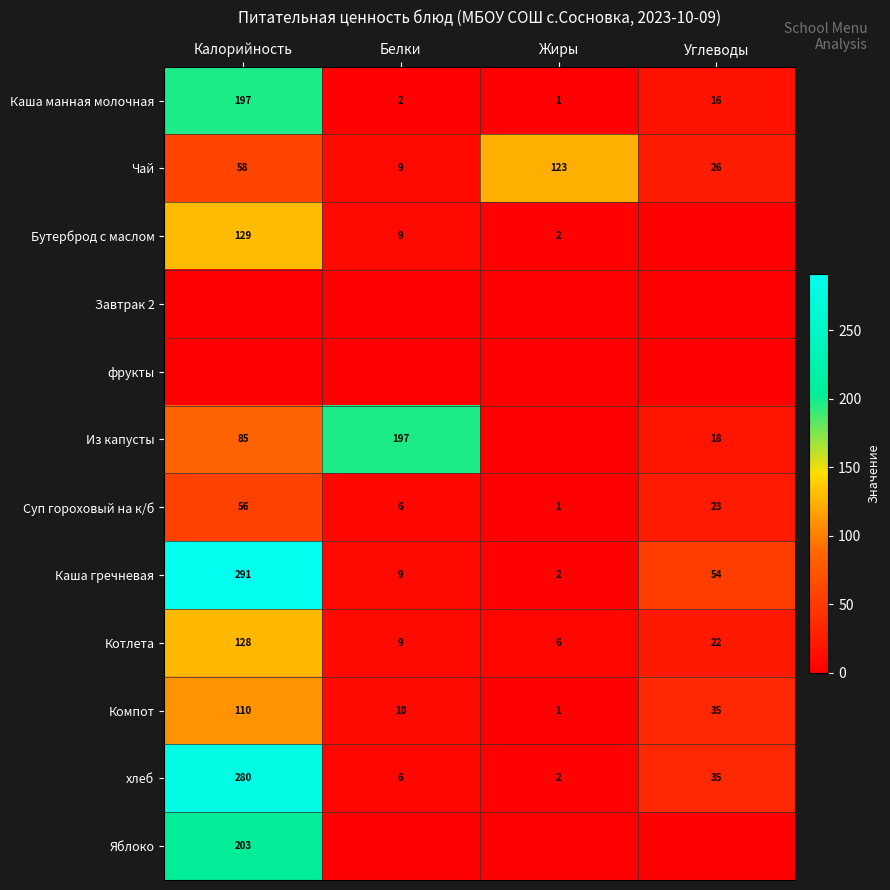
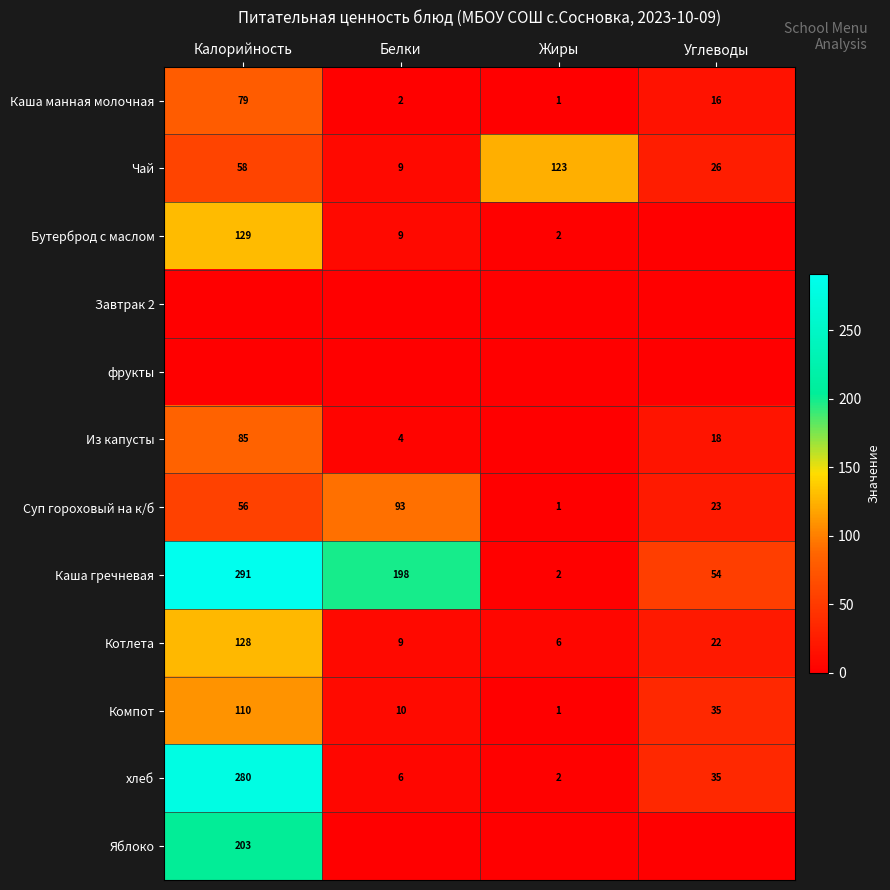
Каша манная молочная, Калорийность: 197 -> 79
Из капусты, Белки: 197 -> 4
Суп гороховый на к/б, Белки: 6 -> 93
Каша гречневая, Белки: 9 -> 198
